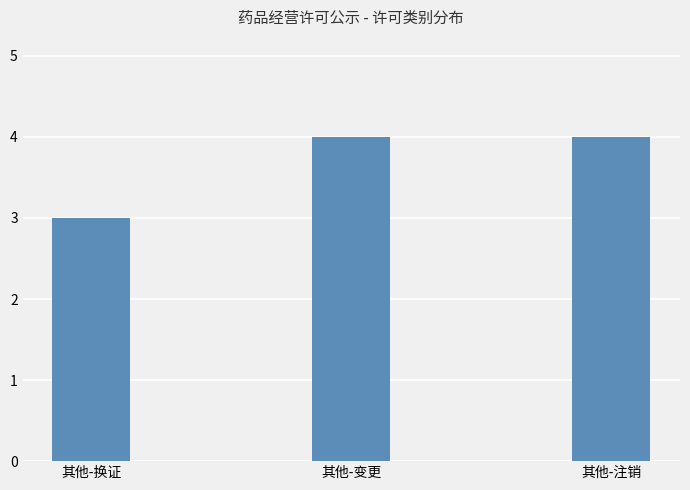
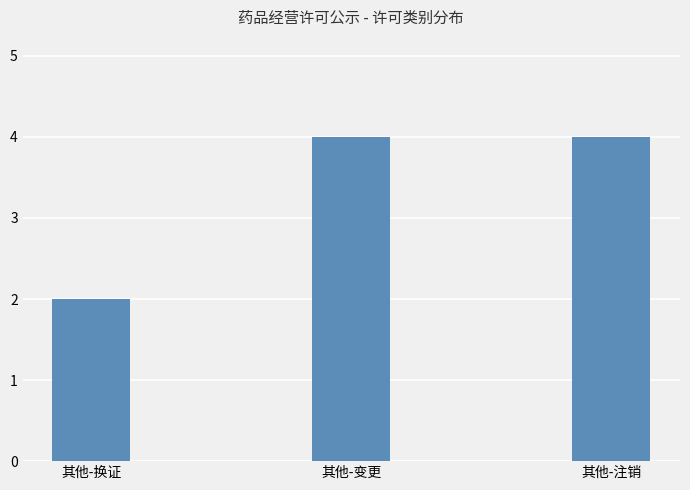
其他-换证: 3 -> 2
